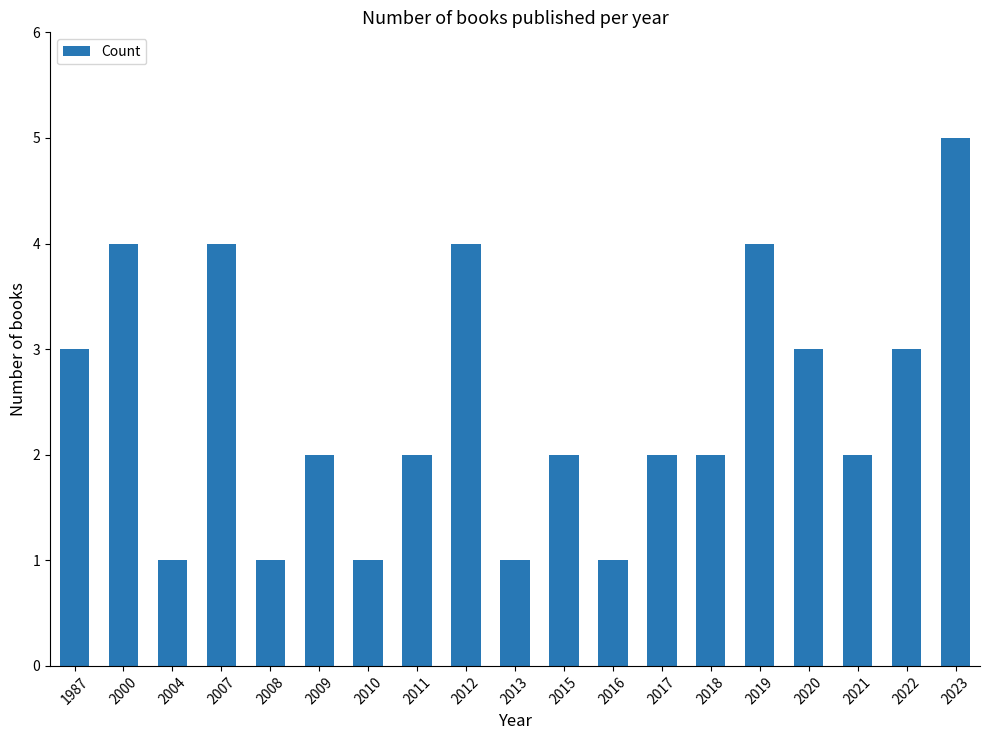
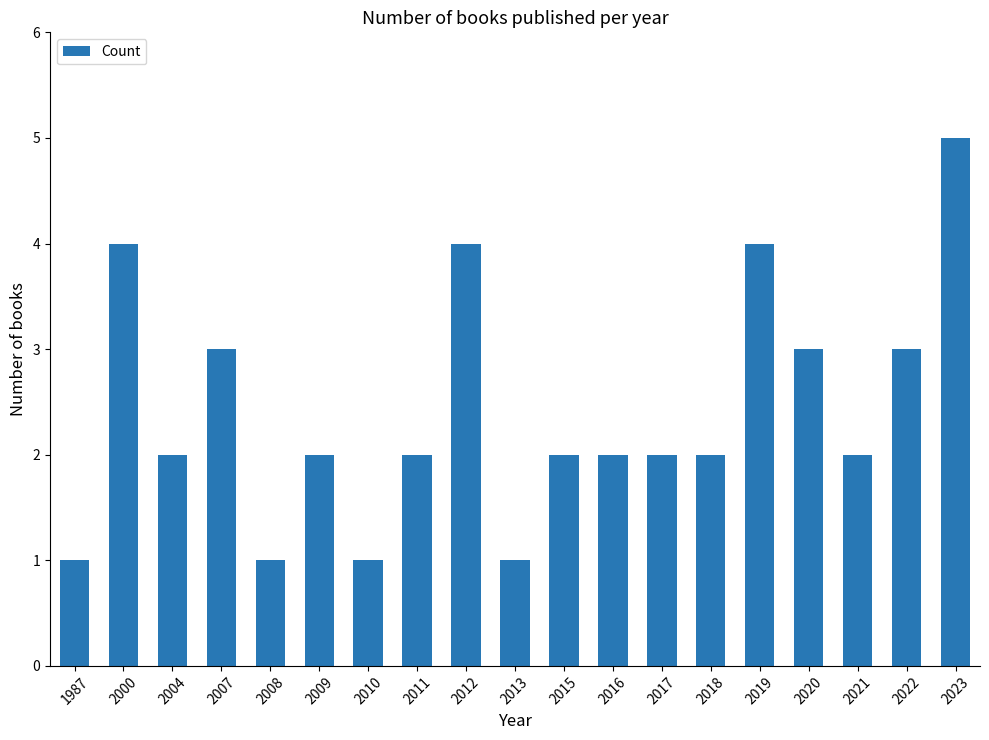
1987: 3 -> 1
2004: 1 -> 2
2007: 4 -> 3
2016: 1 -> 2
